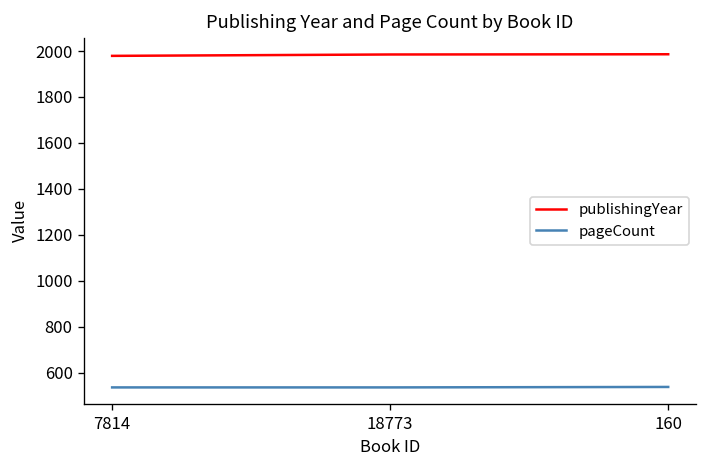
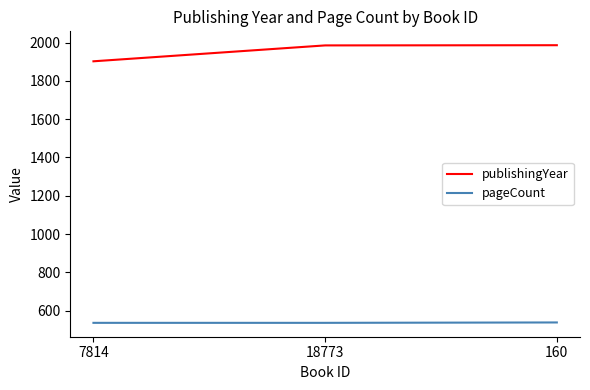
publishingYear, 7814: 1980 -> 1900
